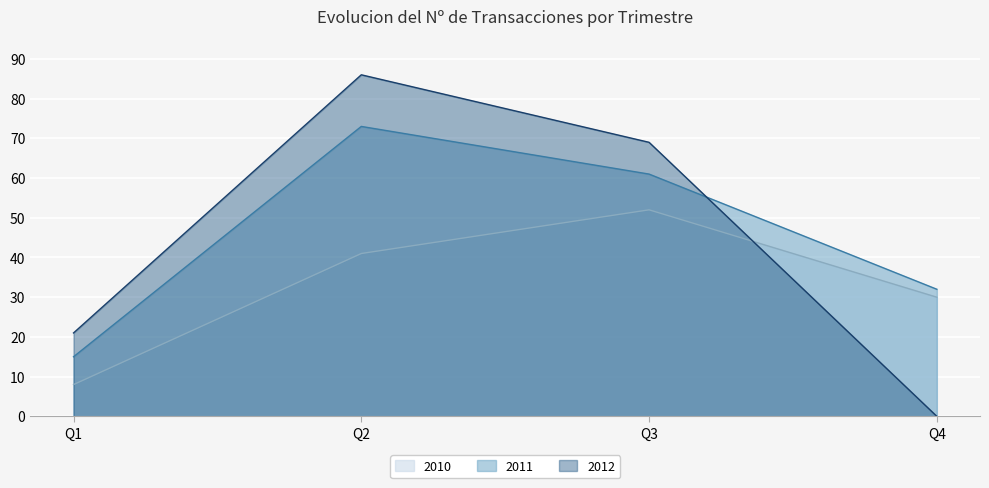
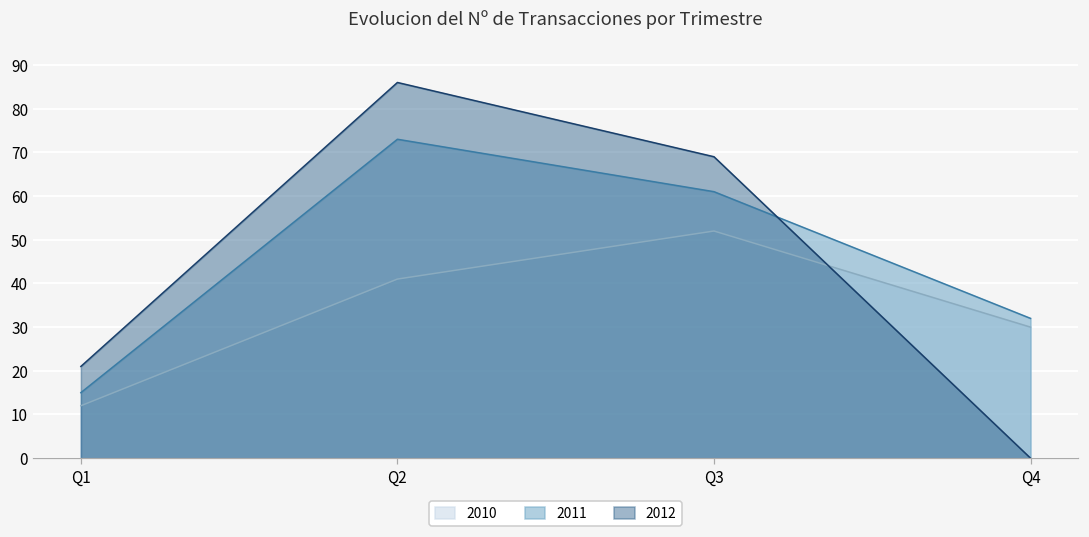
2010, Q1: 8 -> 12
